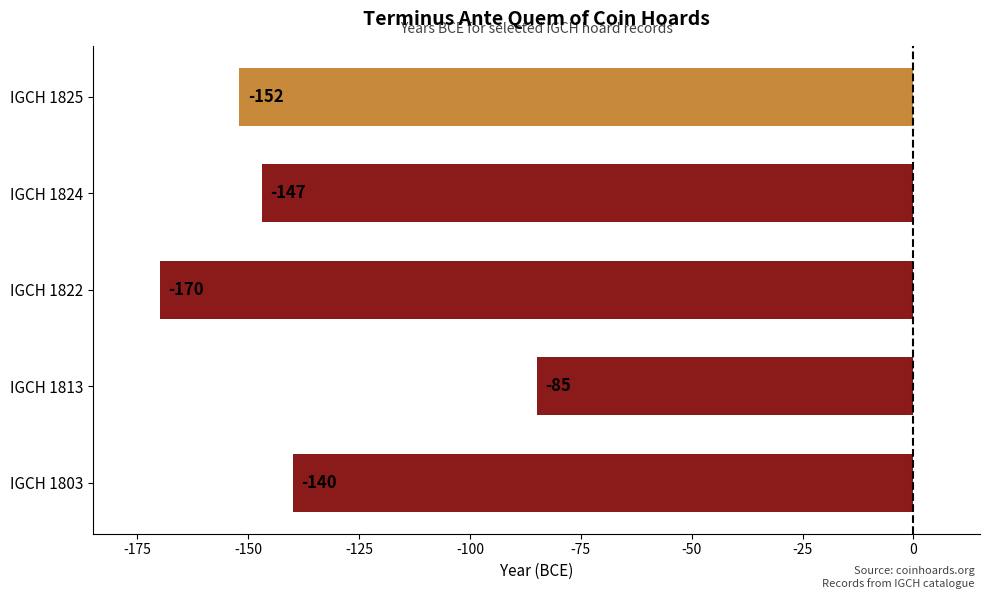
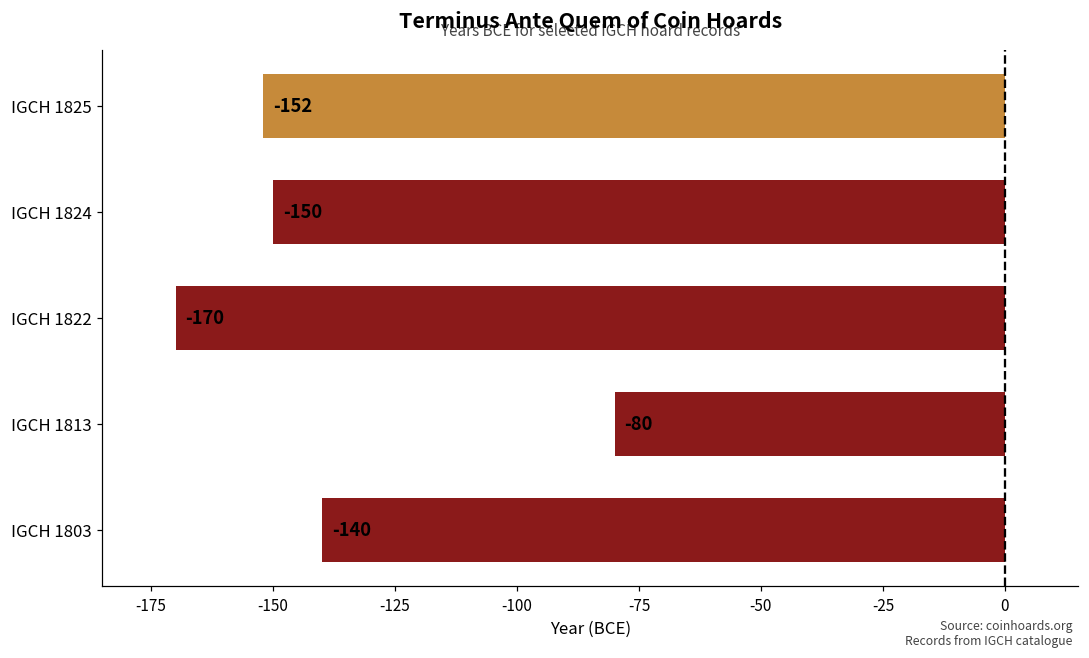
IGCH 1824: -147 -> -150
IGCH 1813: -85 -> -80
